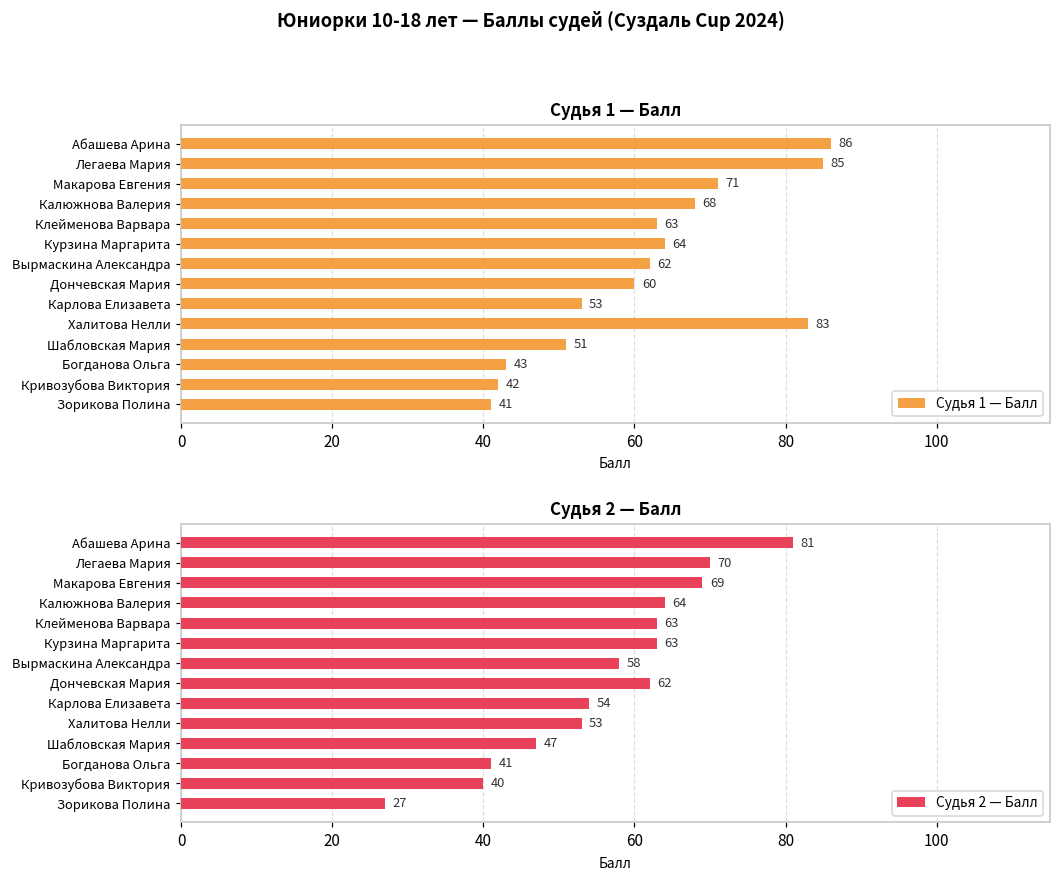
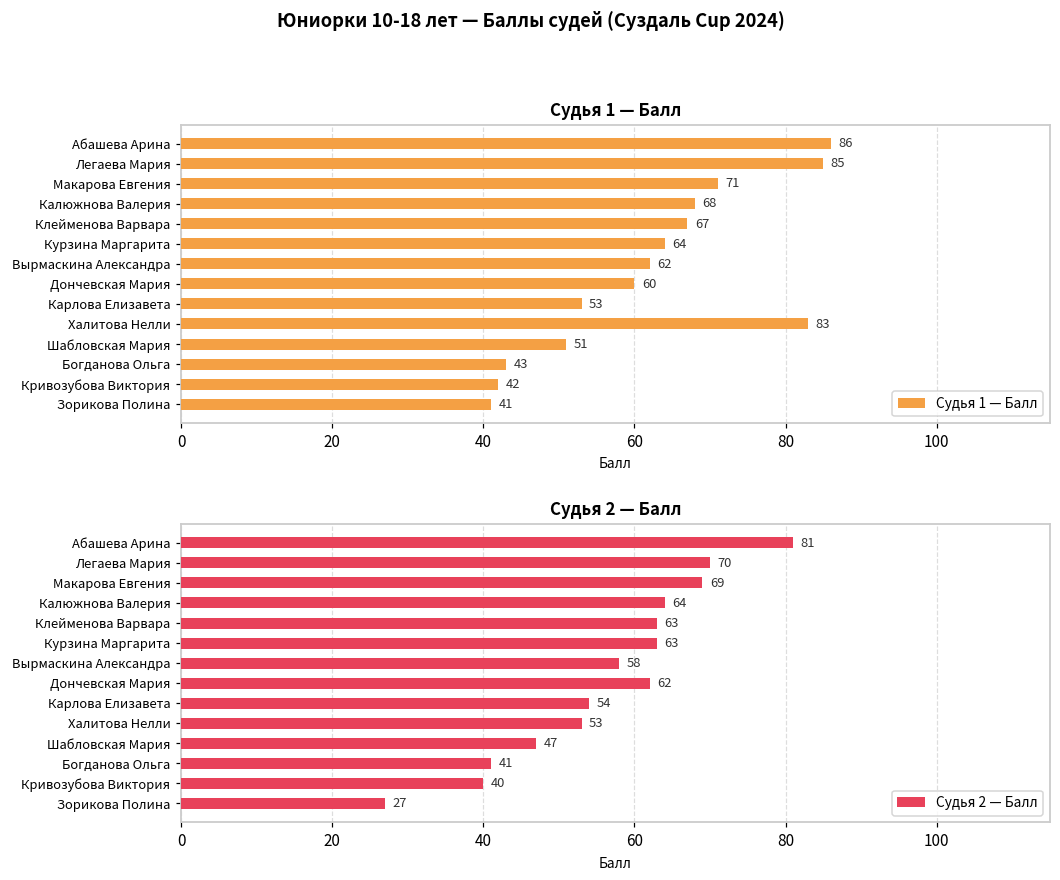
Судья 1 — Балл, Клейменова Варвара: 63 -> 67
